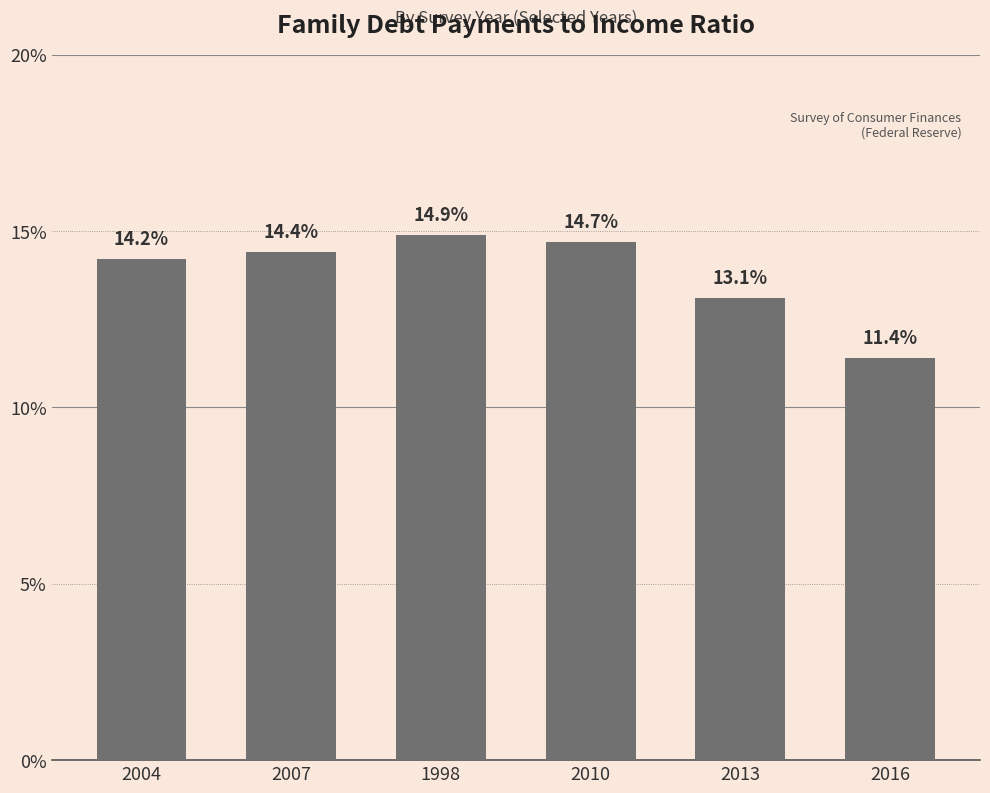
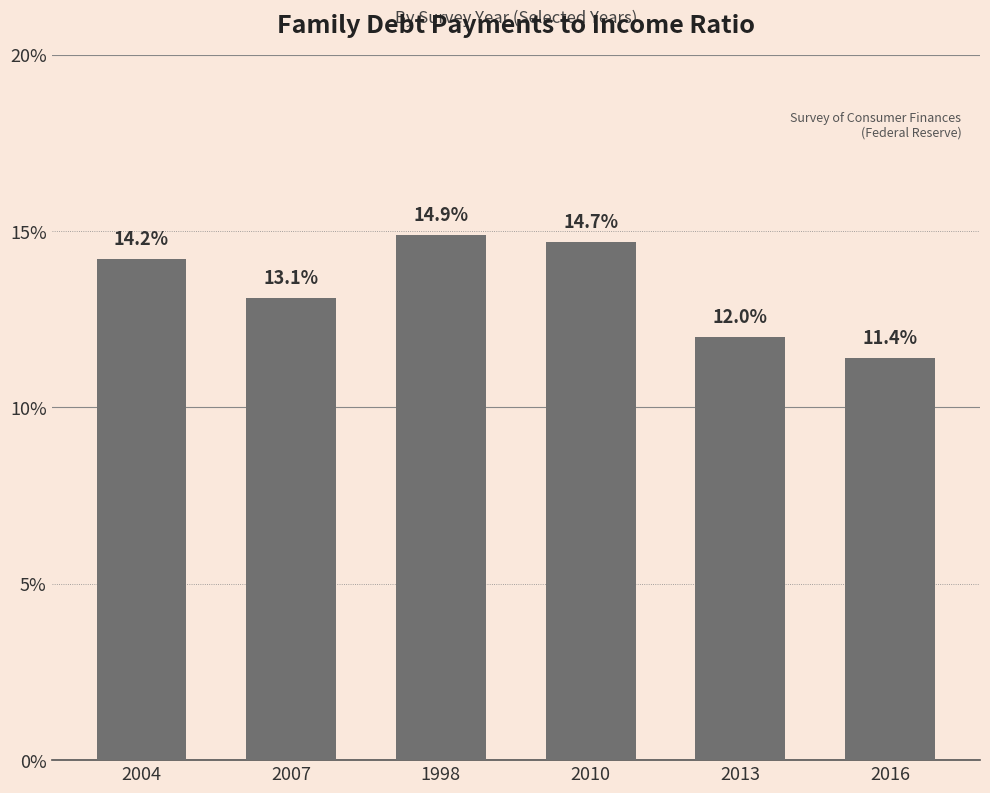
2007: 14.4% -> 13.1%
2013: 13.1% -> 12.0%
